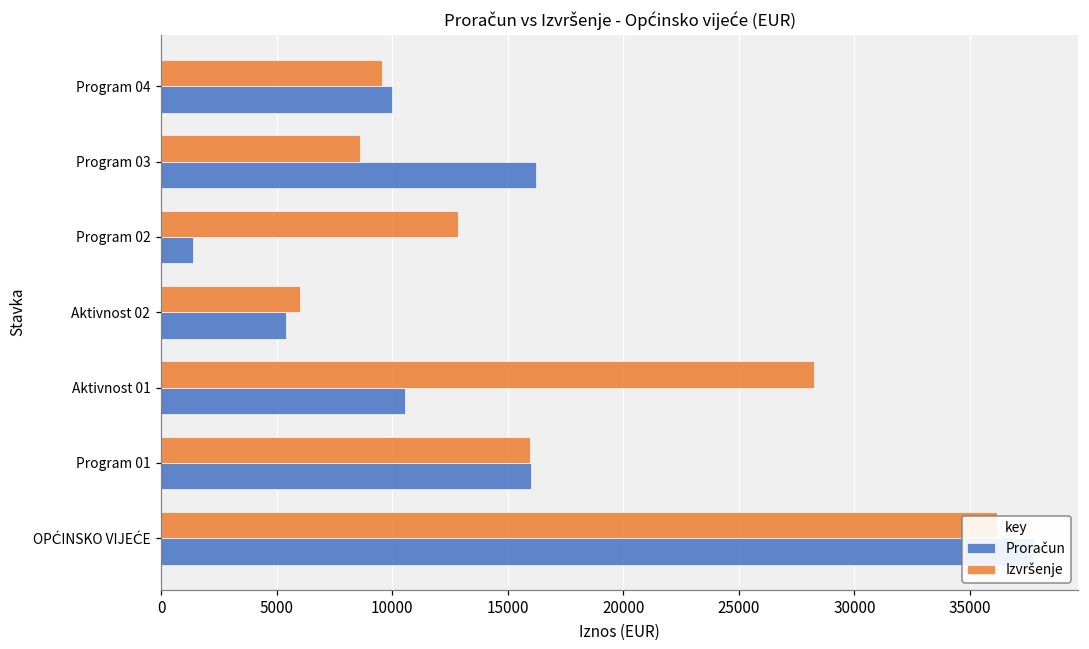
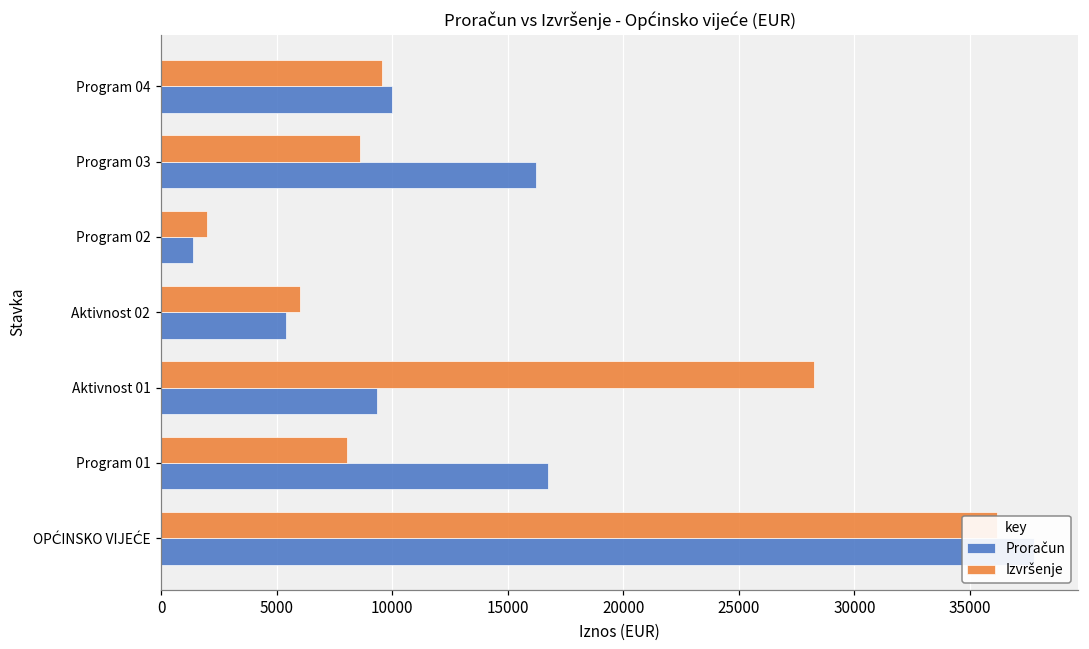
Izvršenje, Program 02: 12900 -> 2000
Proračun, Aktivnost 01: 10600 -> 9300
Izvršenje, Program 01: 16000 -> 8100
Proračun, Program 01: 16000 -> 16800
